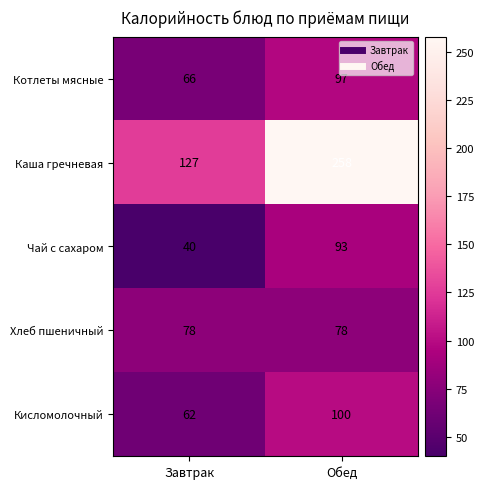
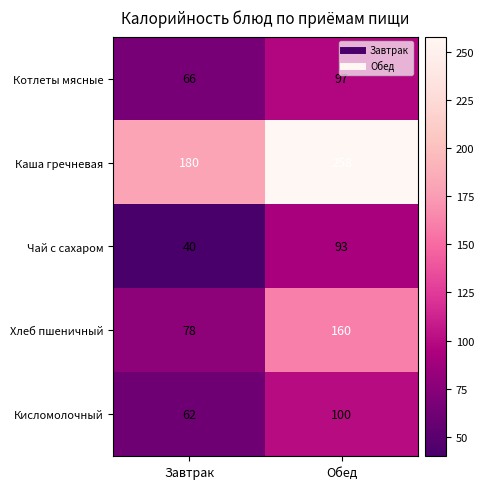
Каша гречневая, Завтрак: 127 -> 180
Хлеб пшеничный, Обед: 78 -> 160
